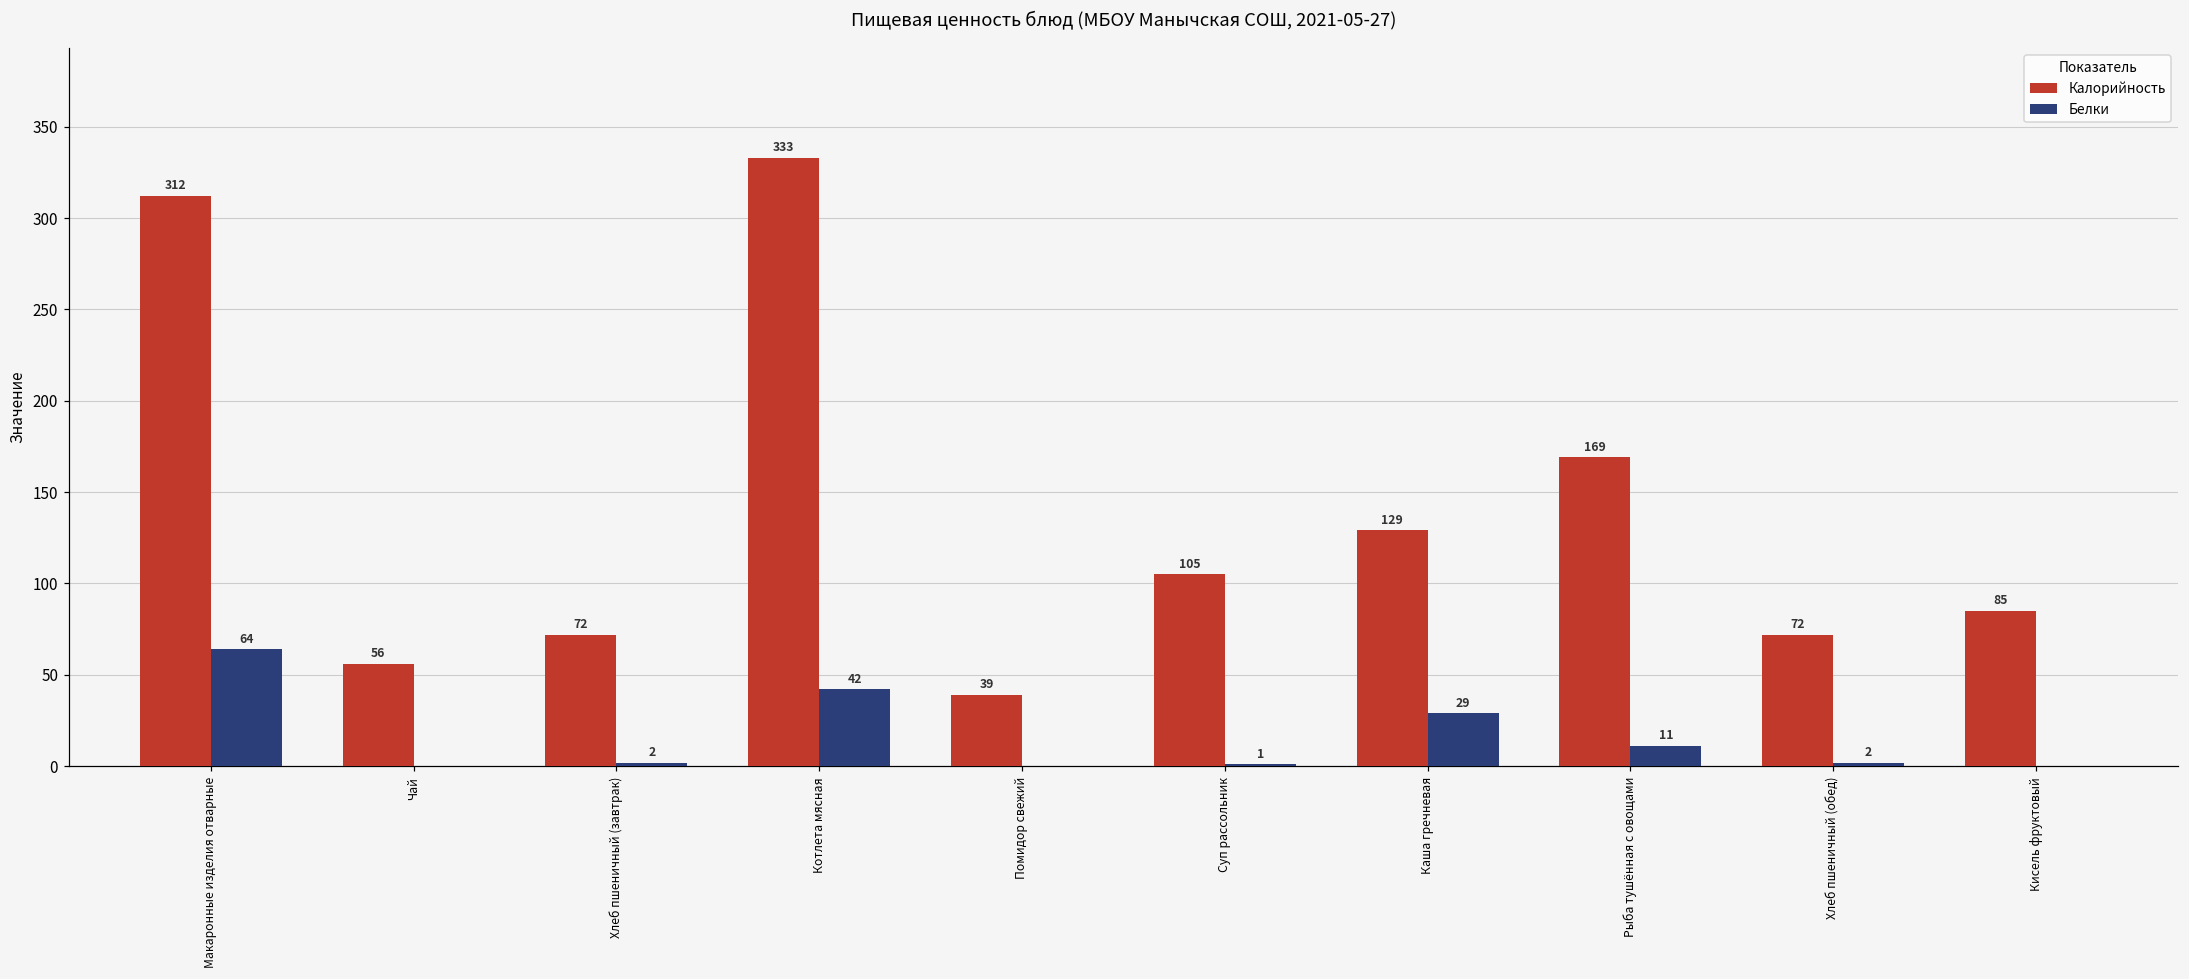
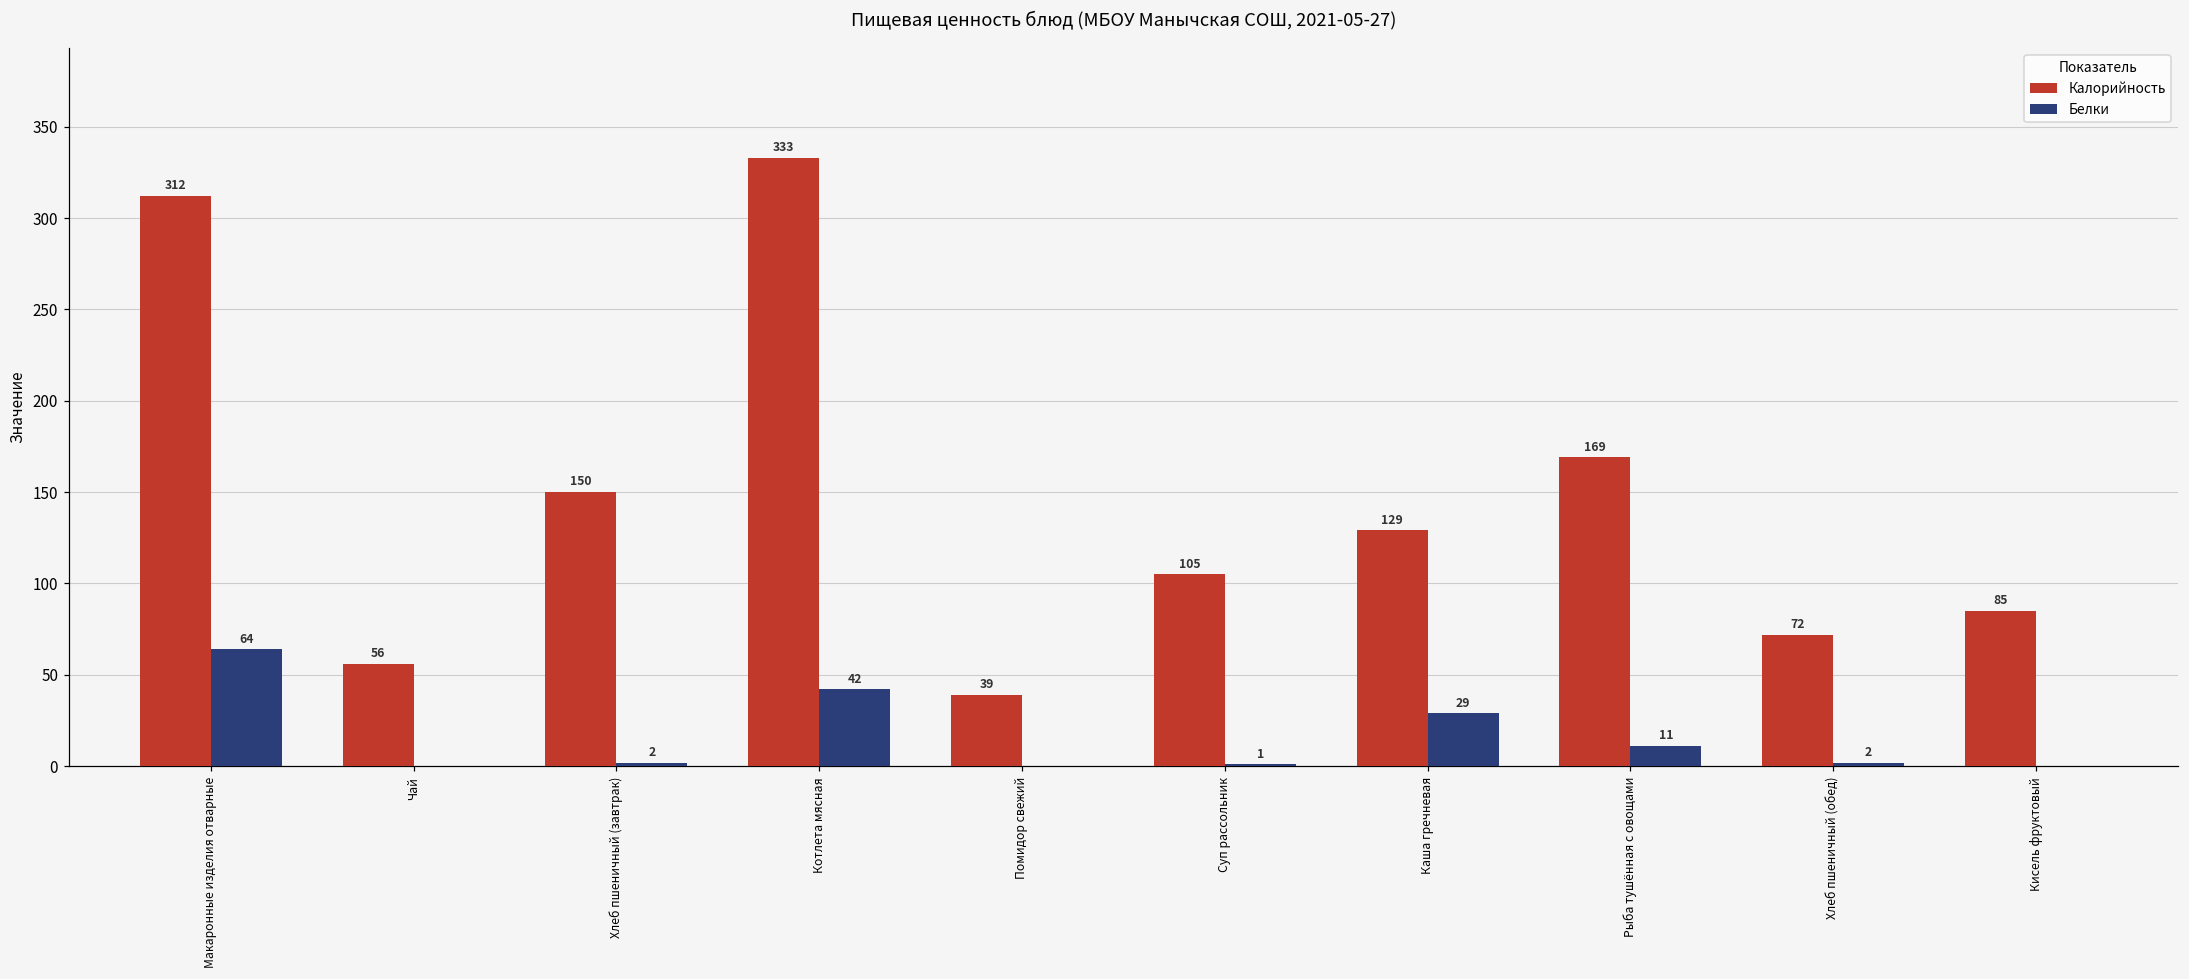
Калорийность, Хлеб пшеничный (завтрак): 72 -> 150
